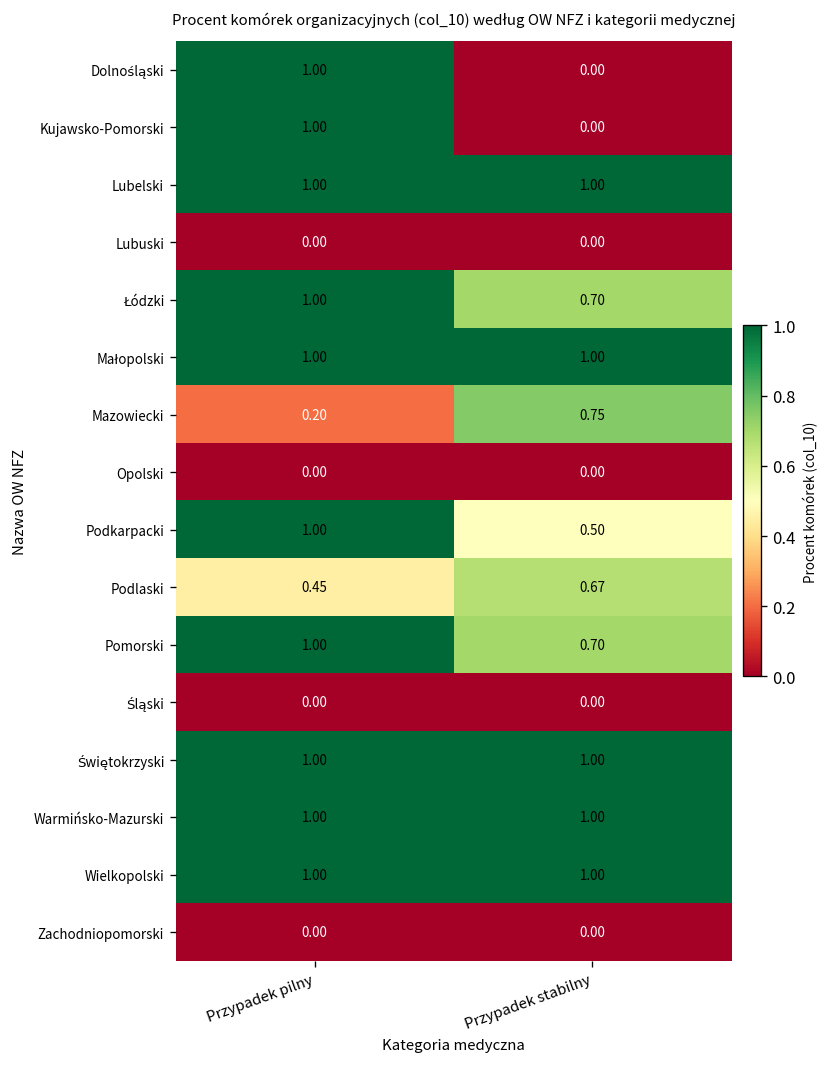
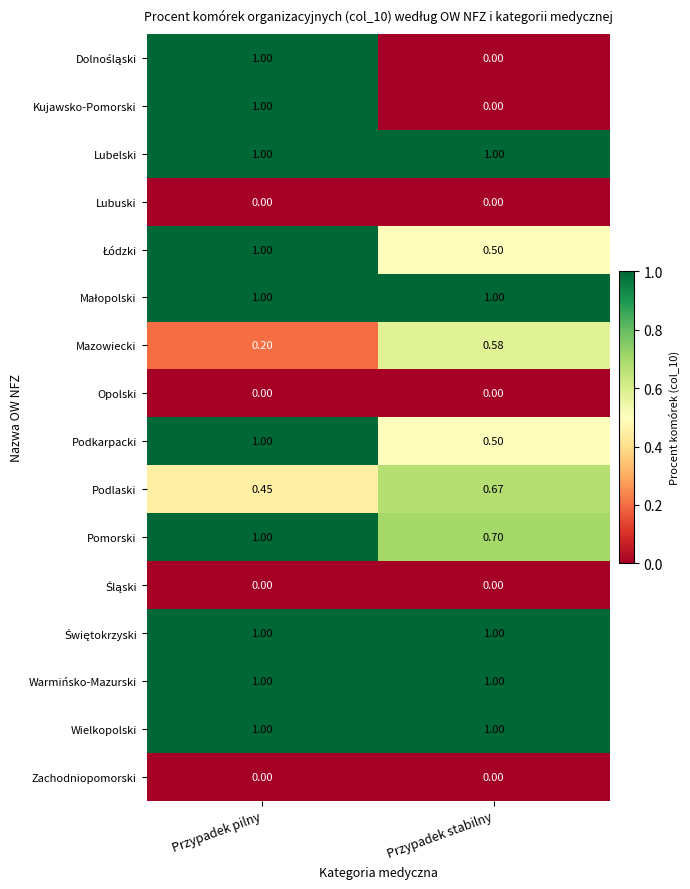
Łódzki, Przypadek stabilny: 0.70 -> 0.50
Mazowiecki, Przypadek stabilny: 0.75 -> 0.58
